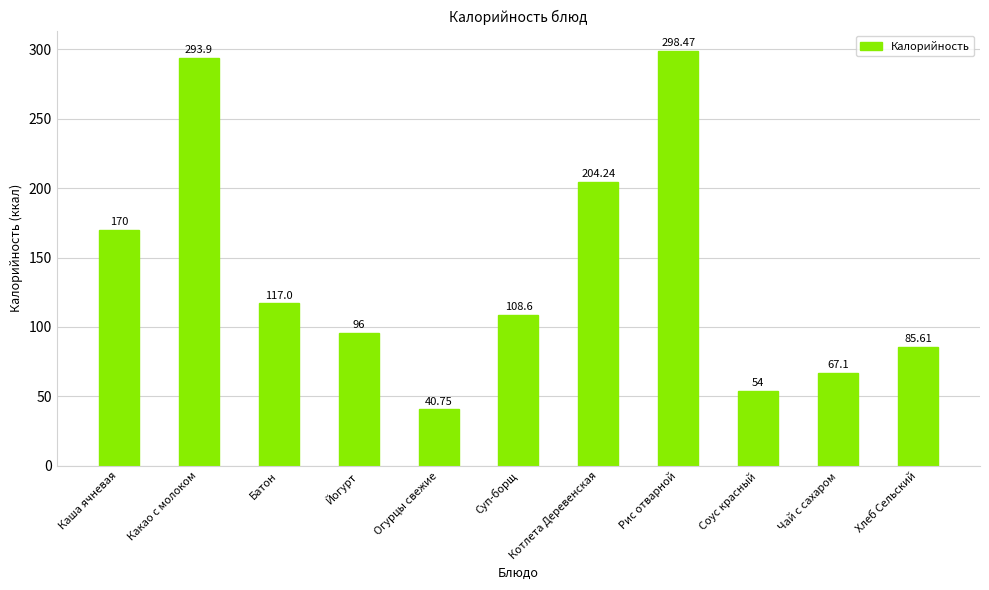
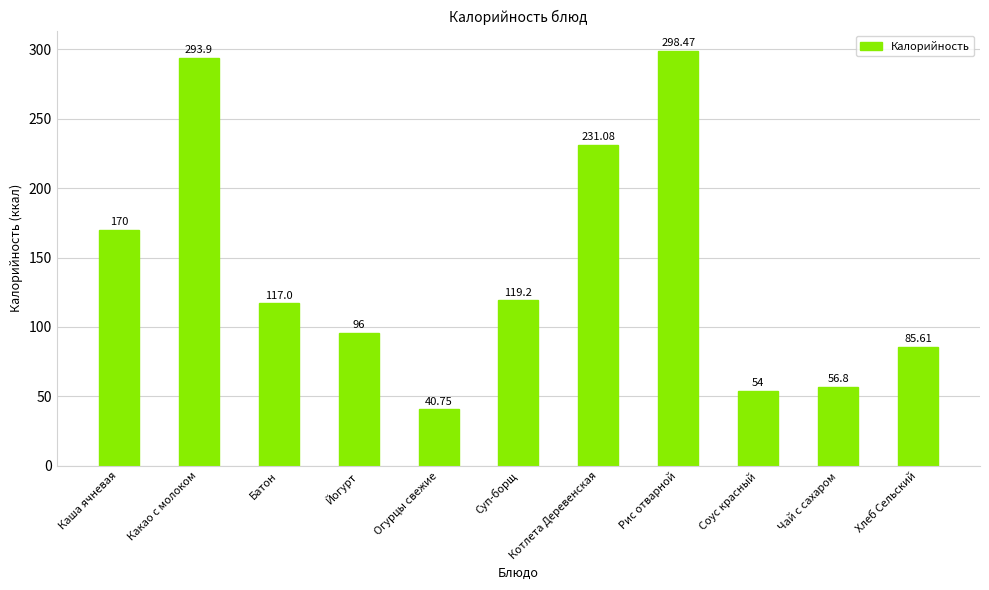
Суп-борщ: 108.6 -> 119.2
Котлета Деревенская: 204.24 -> 231.08
Чай с сахаром: 67.1 -> 56.8
